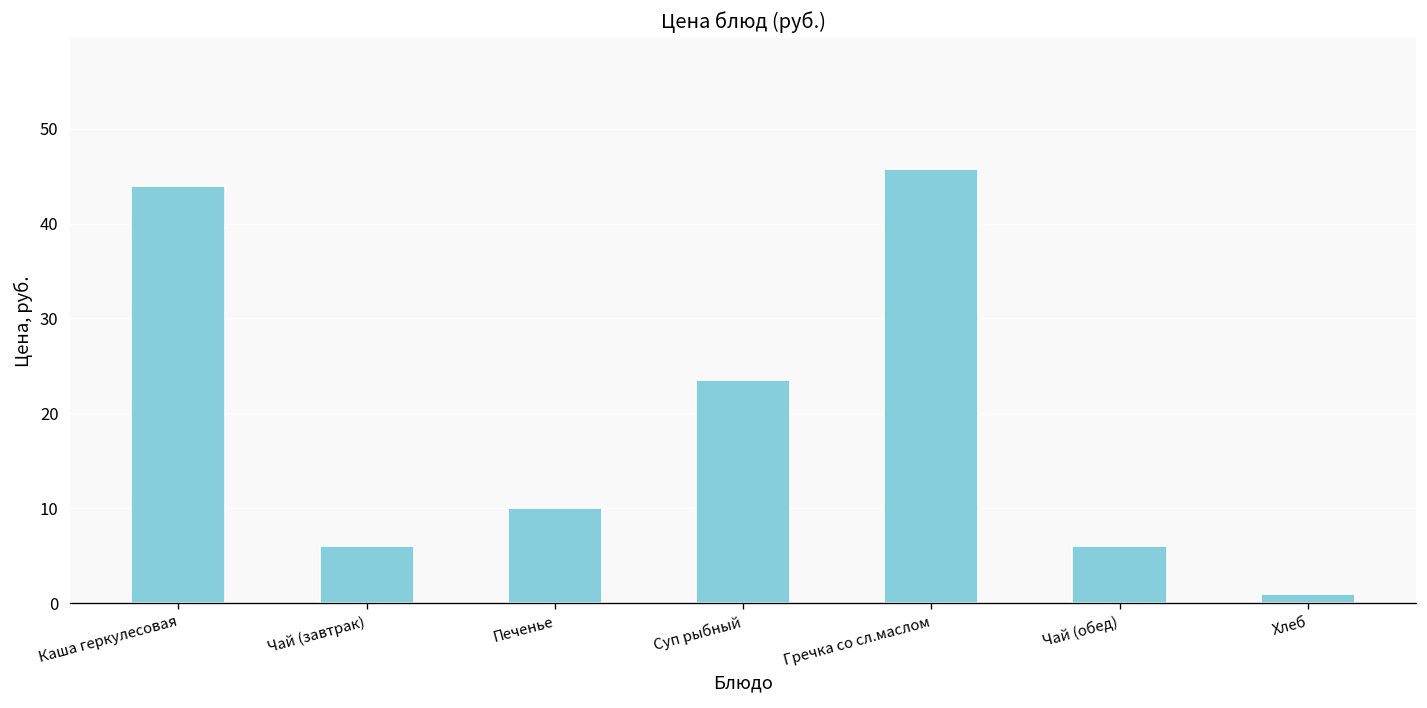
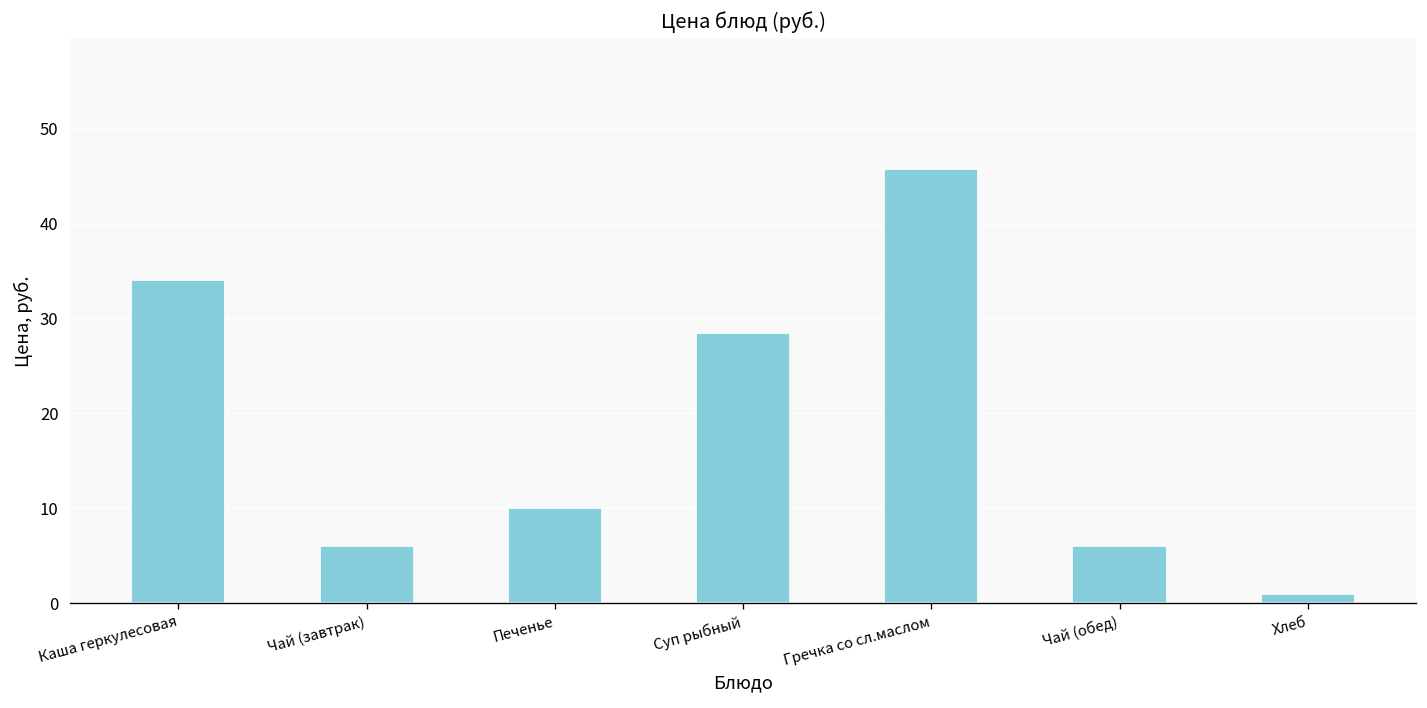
Каша геркулесовая: 44 -> 34
Суп рыбный: 24 -> 29
